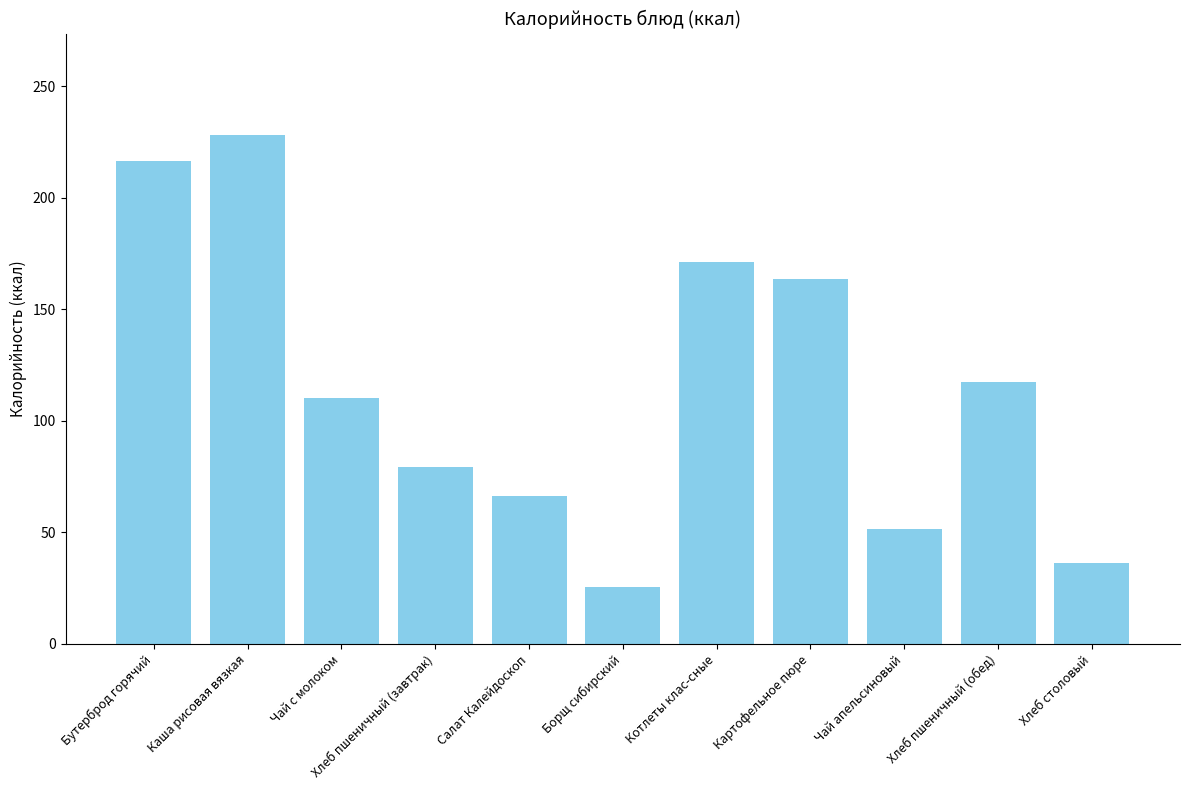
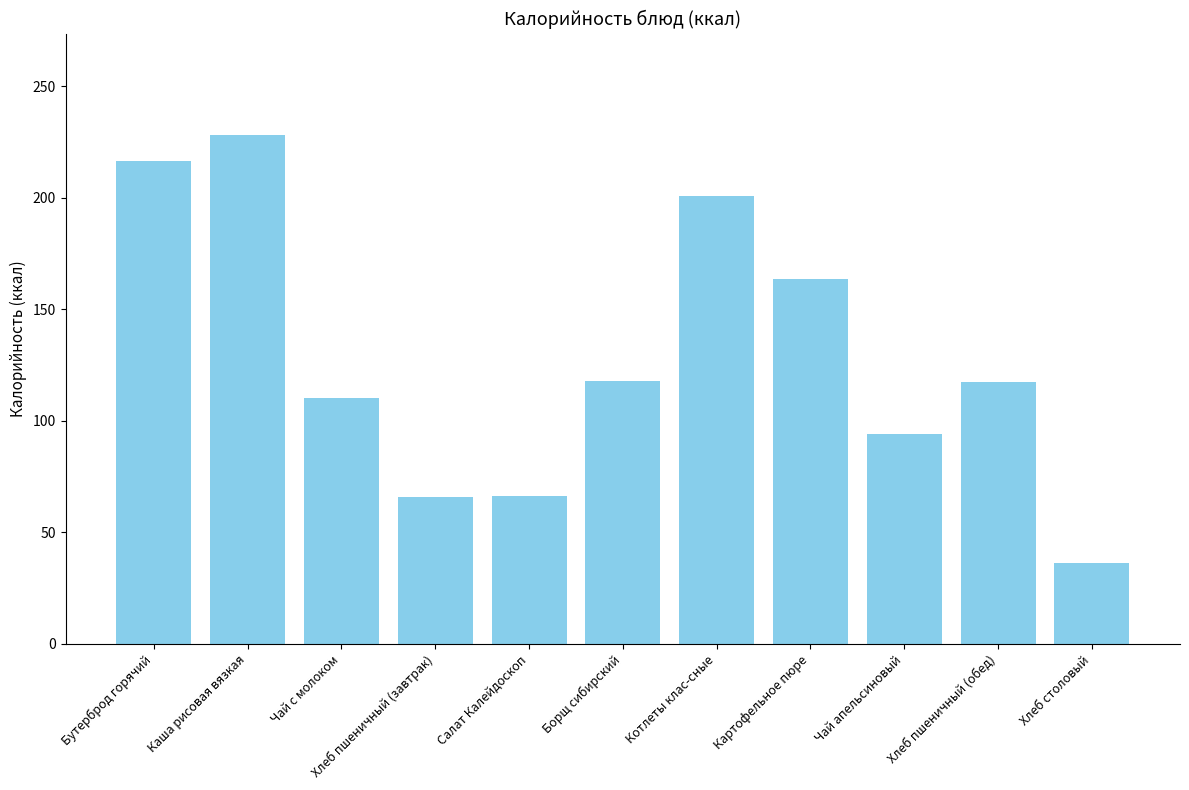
Хлеб пшеничный (завтрак): 80 -> 66
Борщ сибирский: 25 -> 118
Котлеты клас-сные: 171 -> 201
Чай апельсиновый: 51 -> 94
